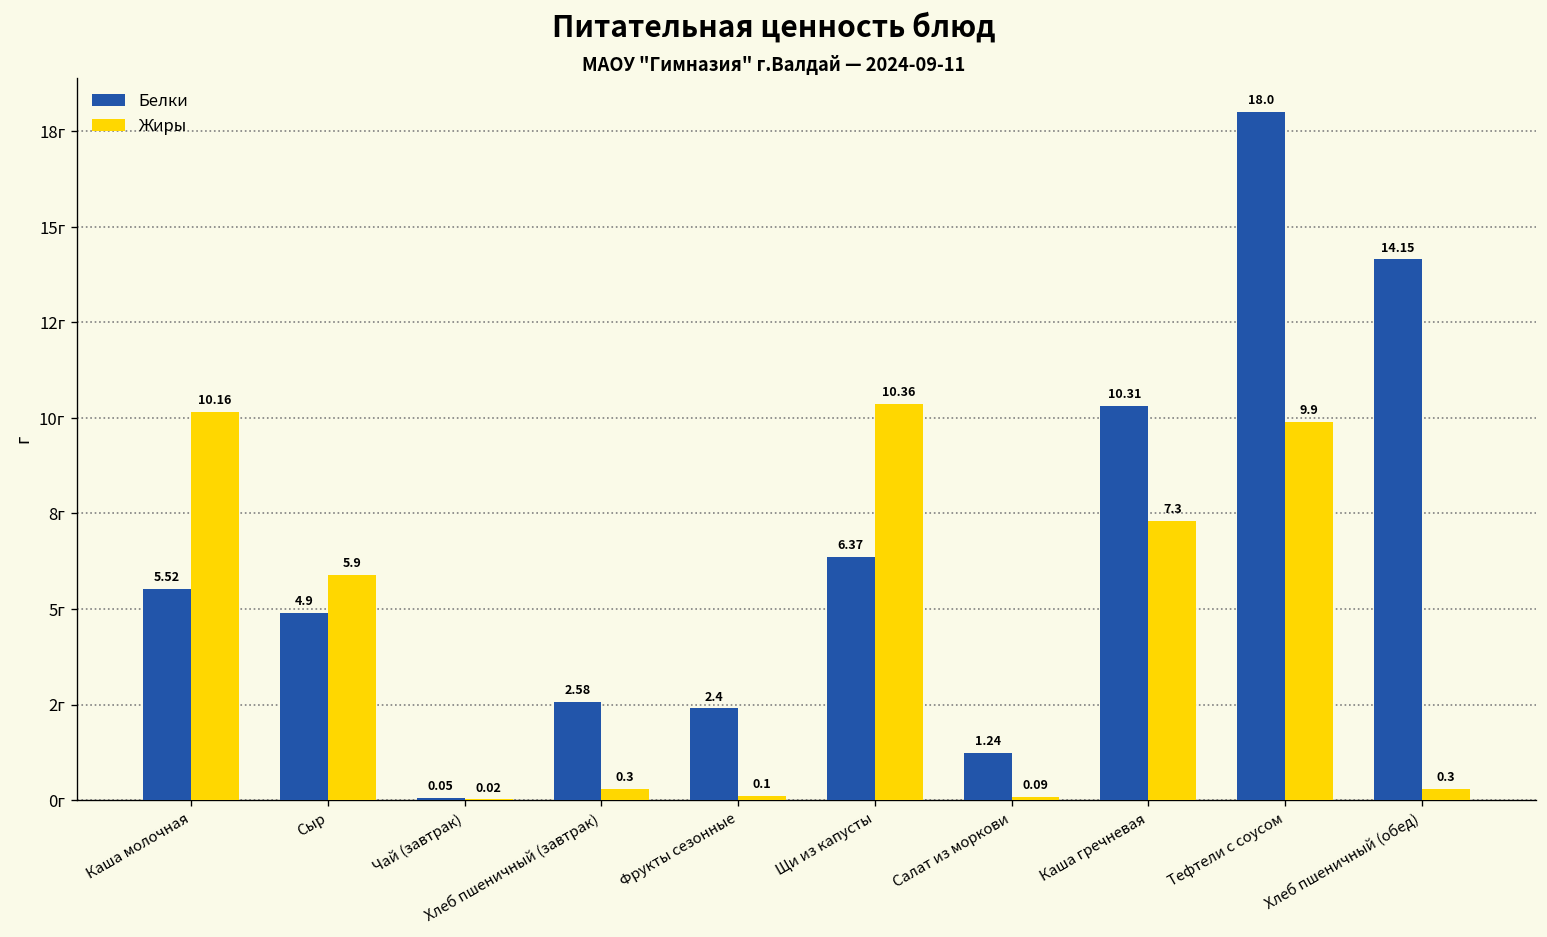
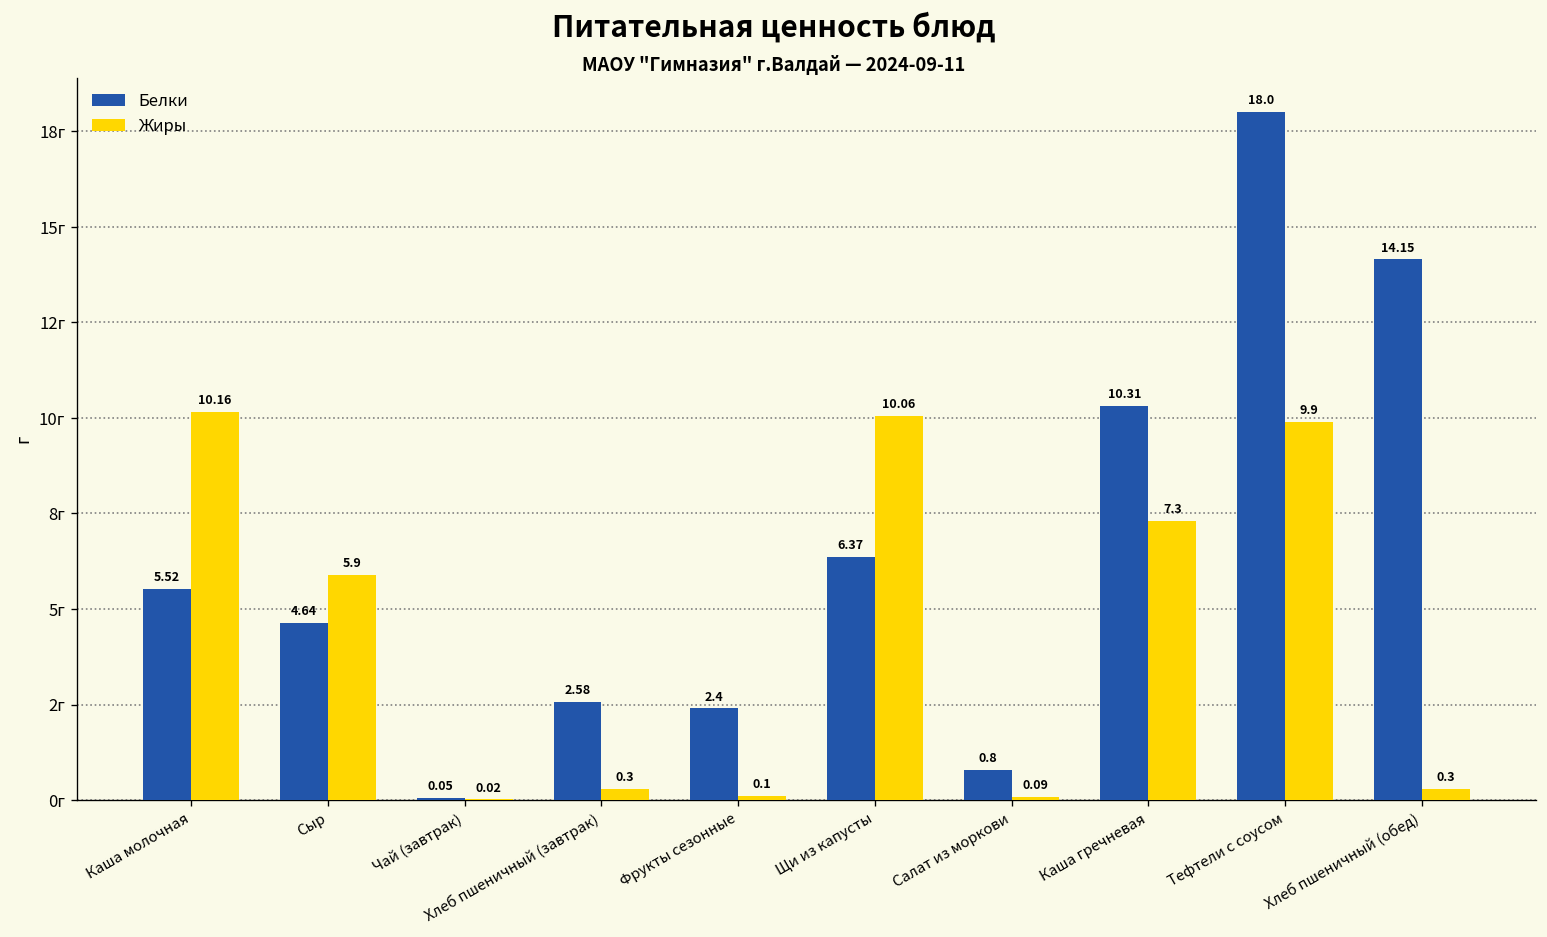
Белки, Сыр: 4.9 -> 4.64
Жиры, Щи из капусты: 10.36 -> 10.06
Белки, Салат из моркови: 1.24 -> 0.8
